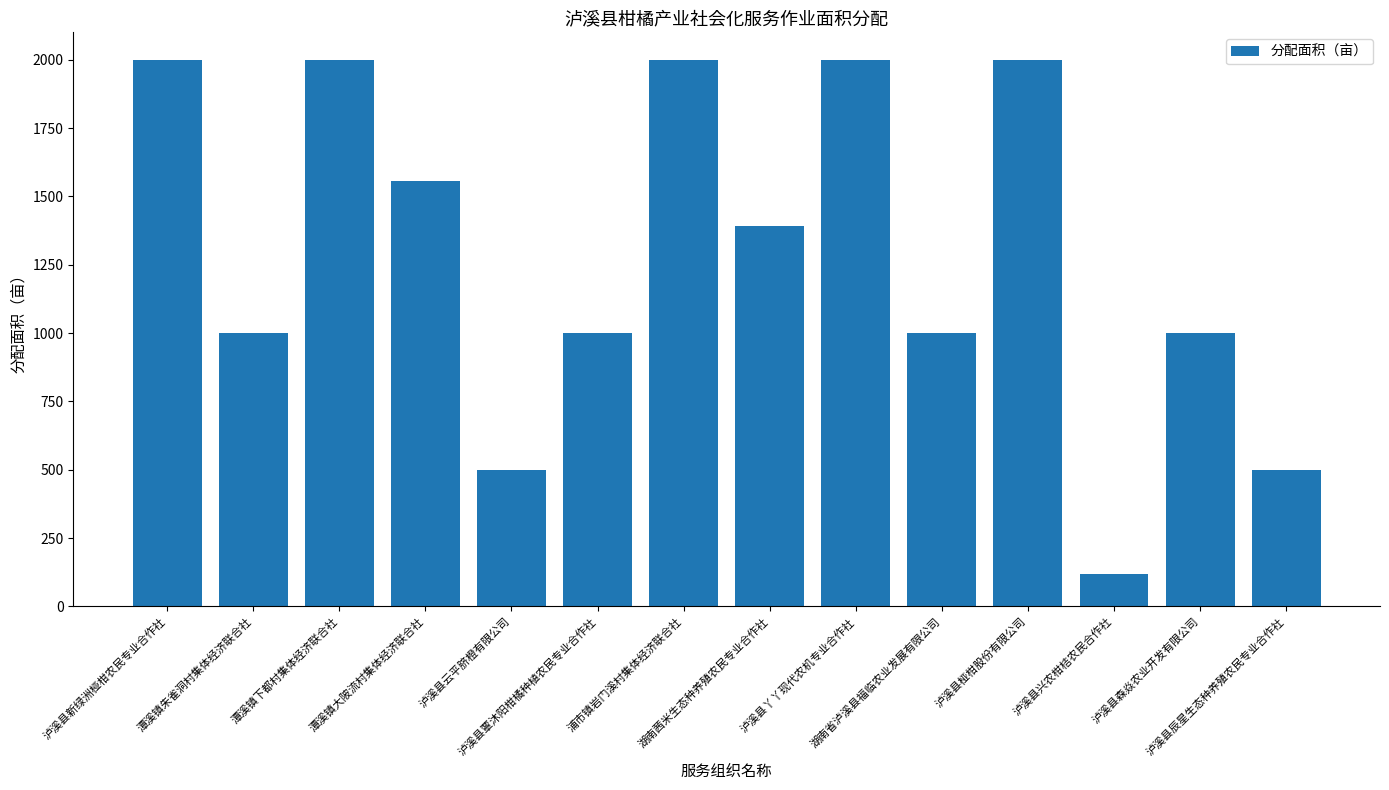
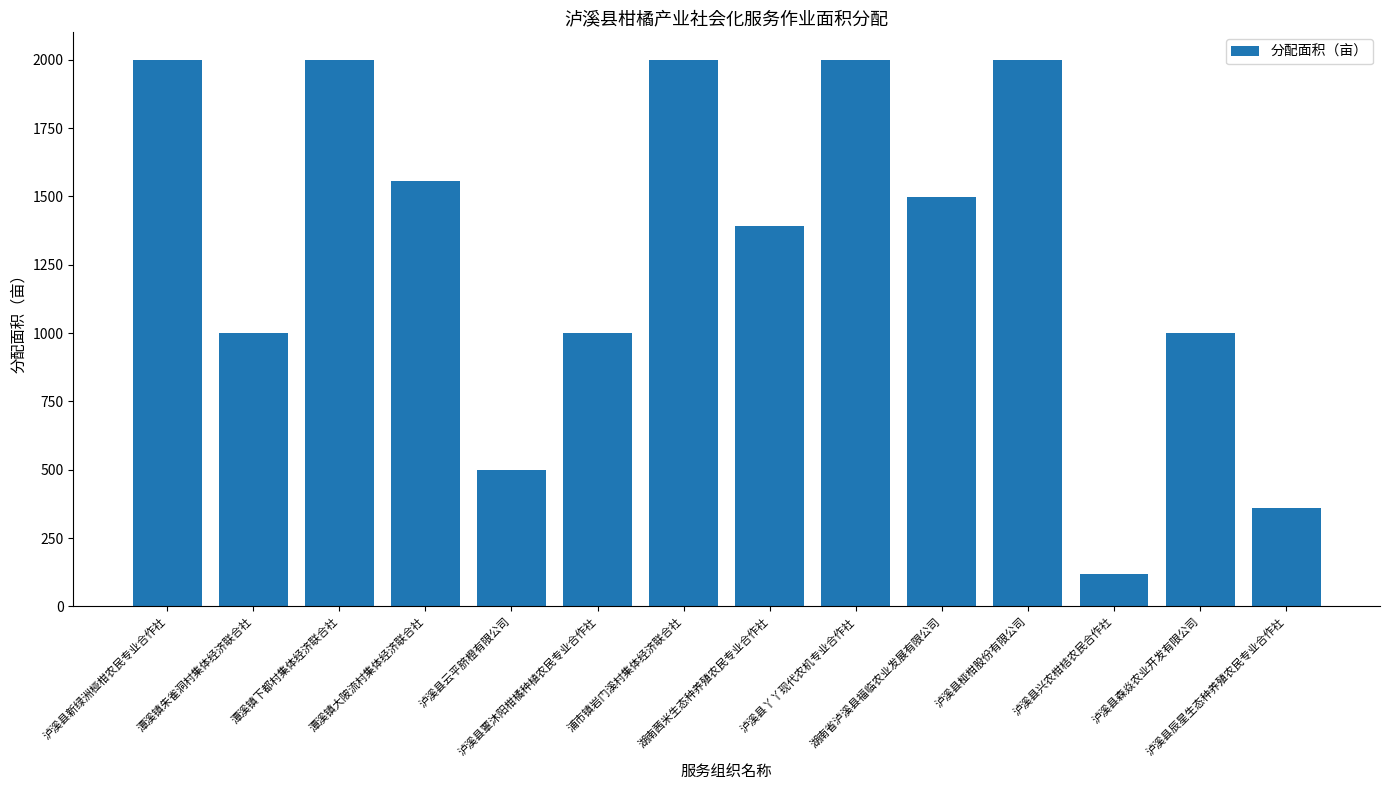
湖南省泸溪县福临农业发展有限公司: 1000 -> 1500
泸溪县辰星生态种养殖农民专业合作社: 500 -> 360
